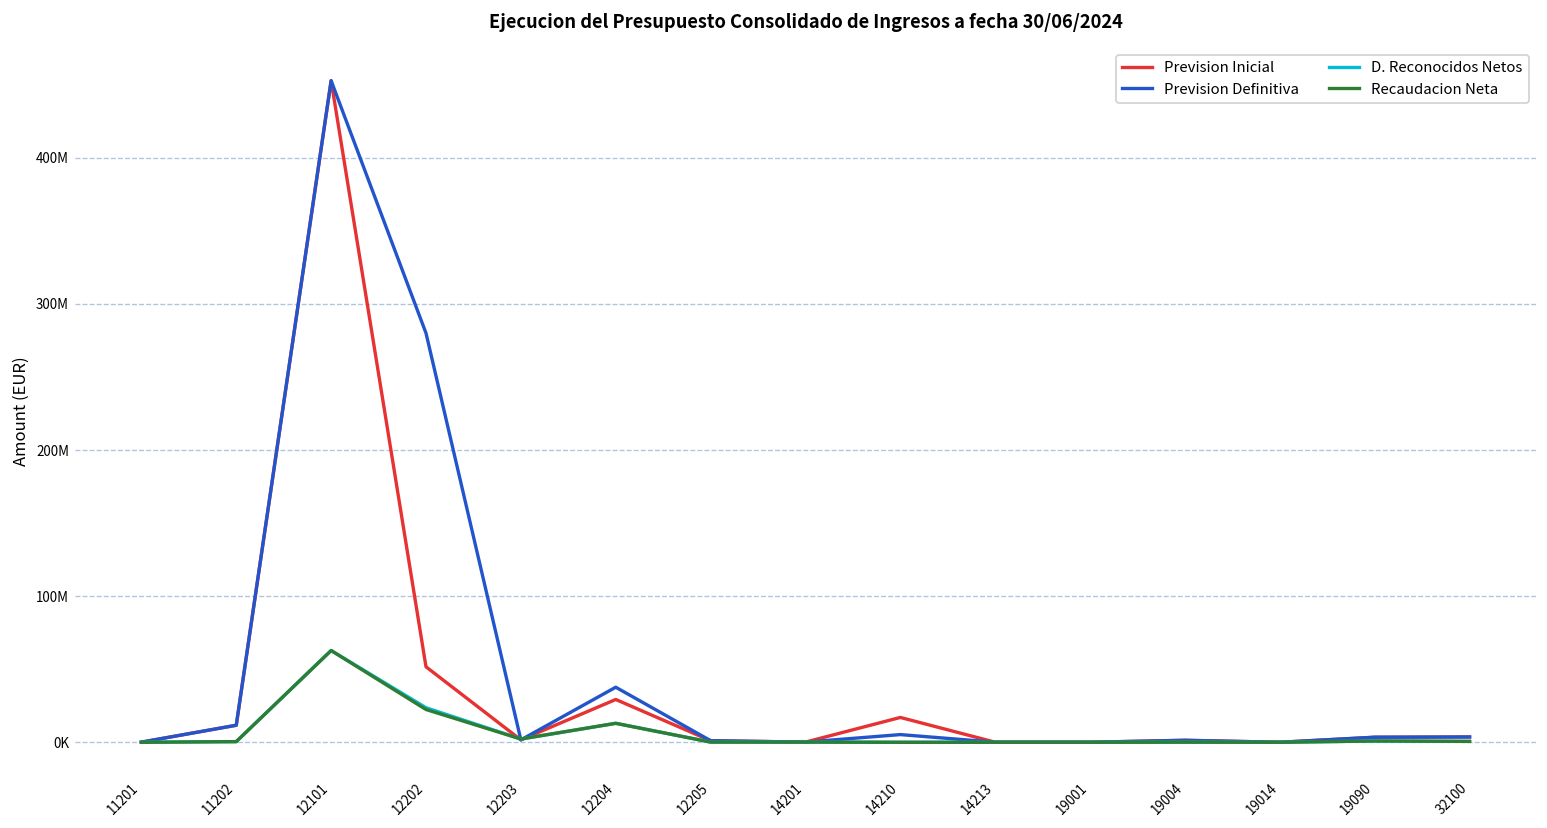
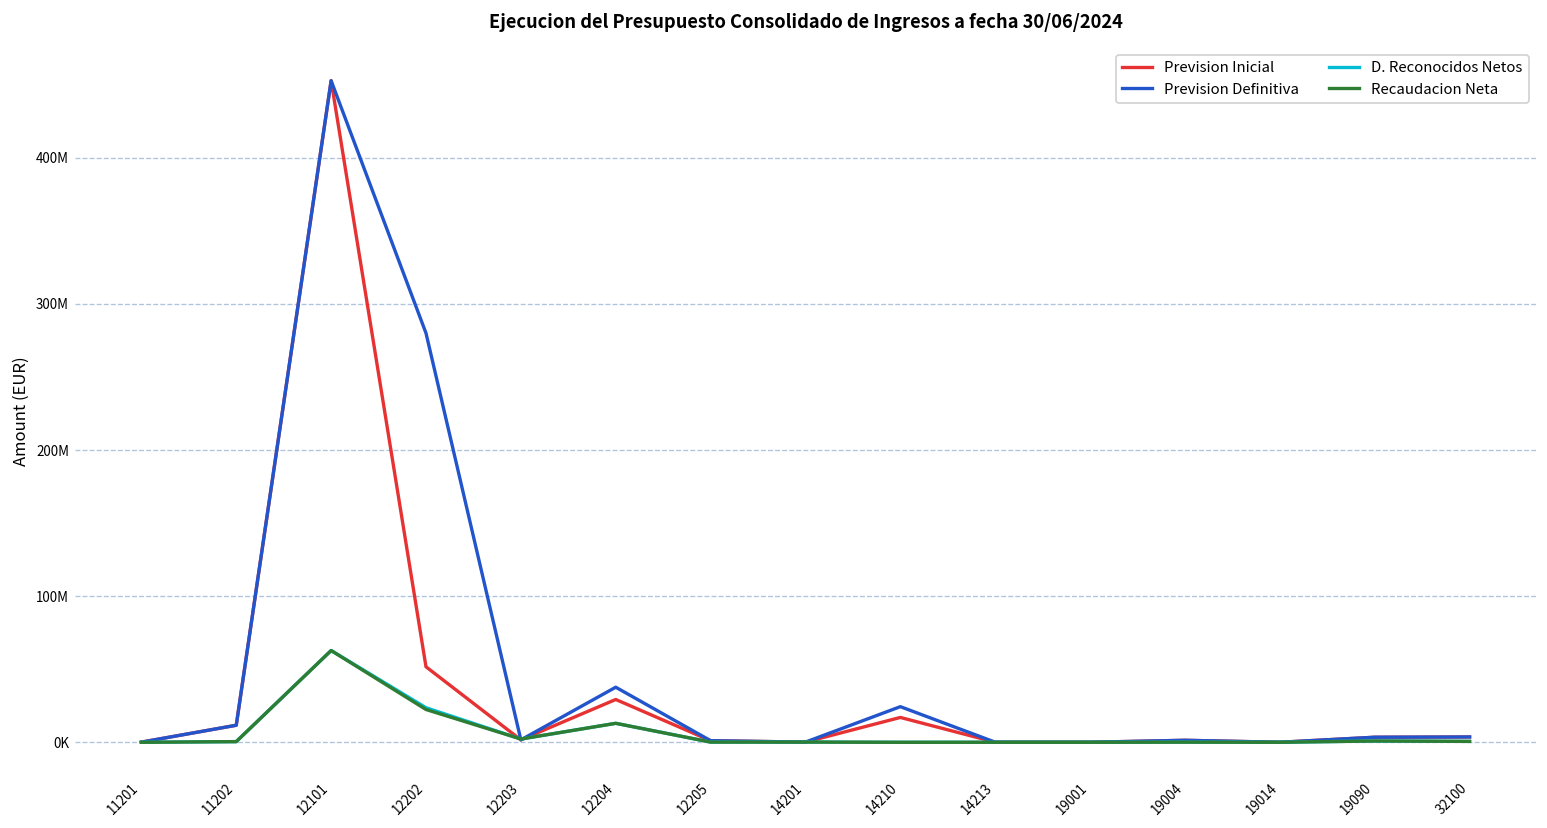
Prevision Definitiva, 14210: 5000000 -> 24000000
